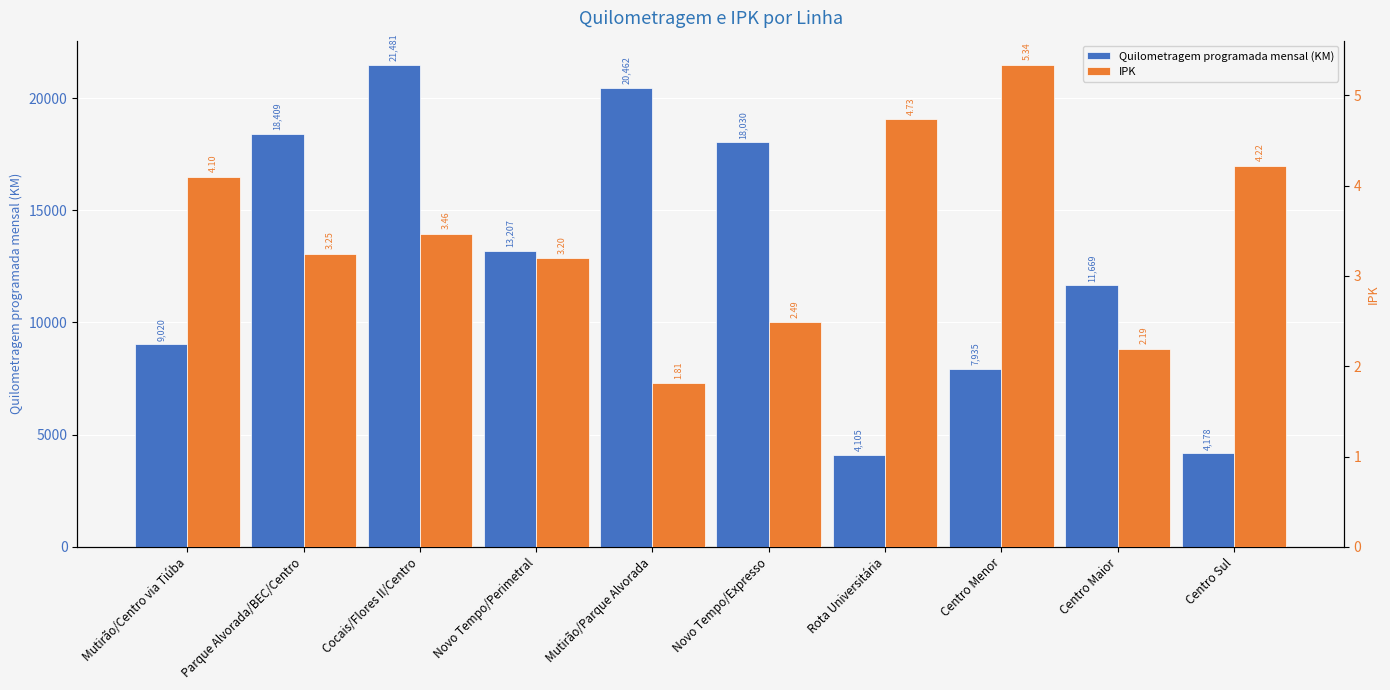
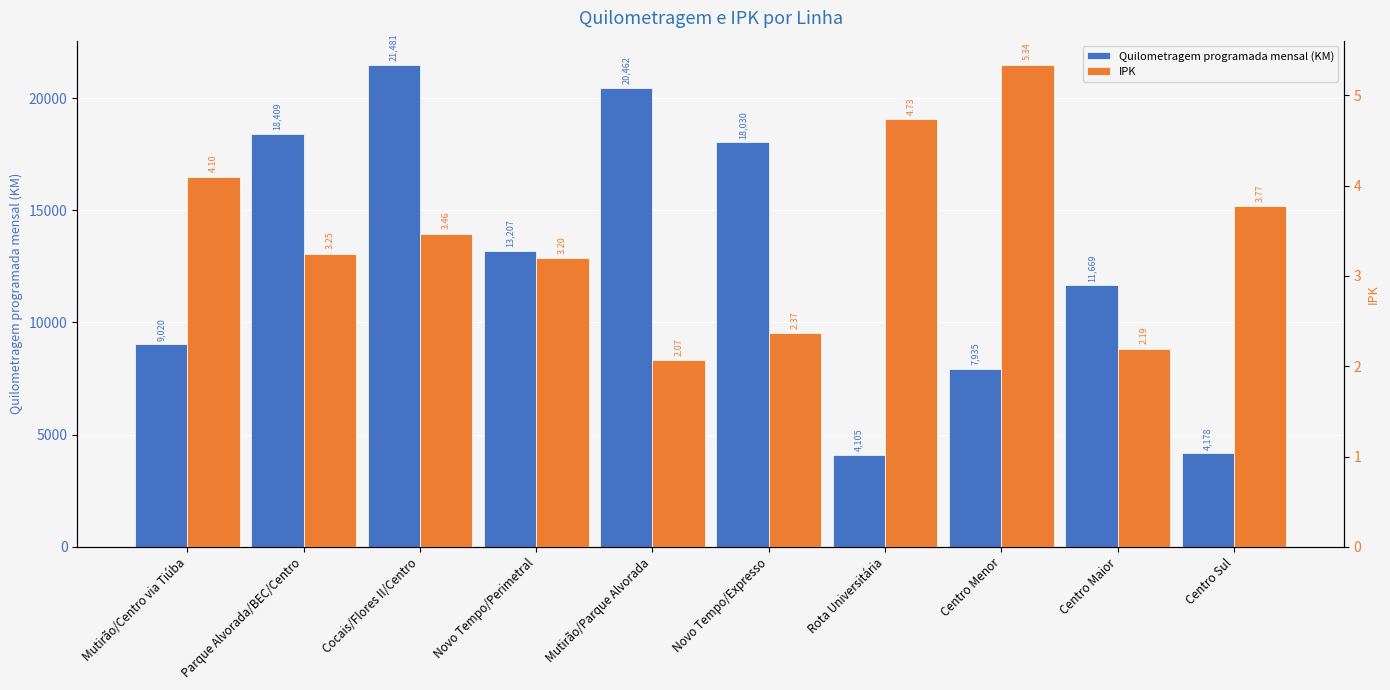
IPK, Mutirão/Parque Alvorada: 1.81 -> 2.07
IPK, Novo Tempo/Expresso: 2.49 -> 2.37
IPK, Centro Sul: 4.22 -> 3.77
